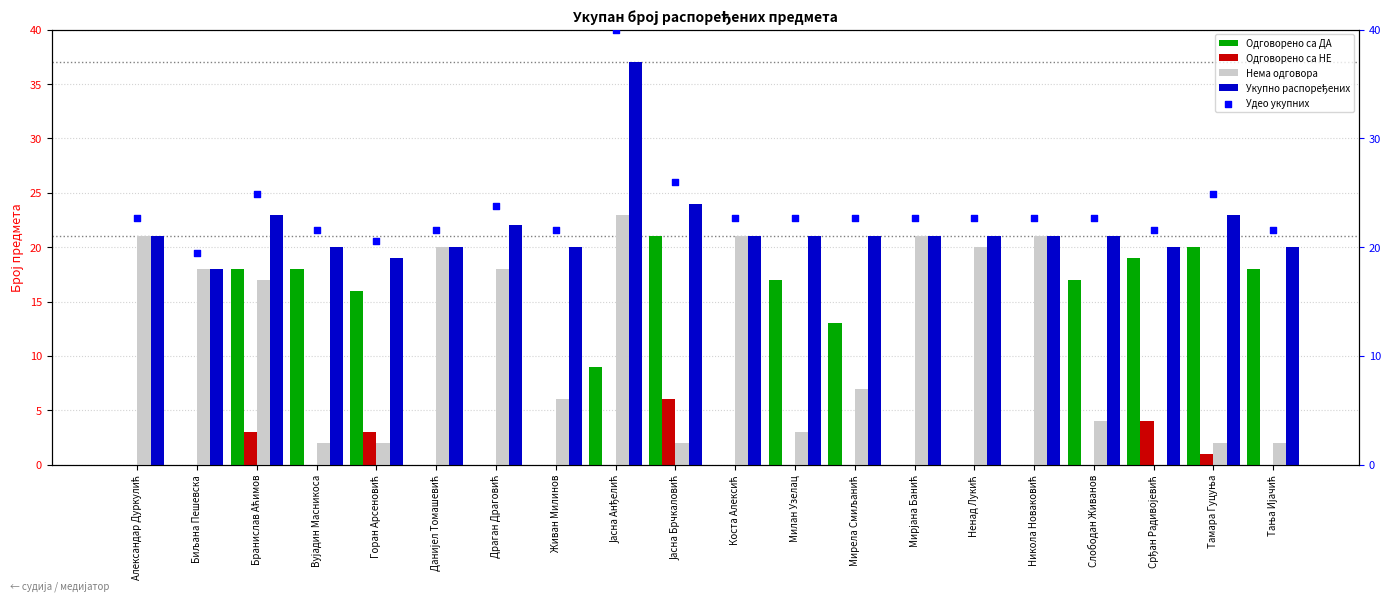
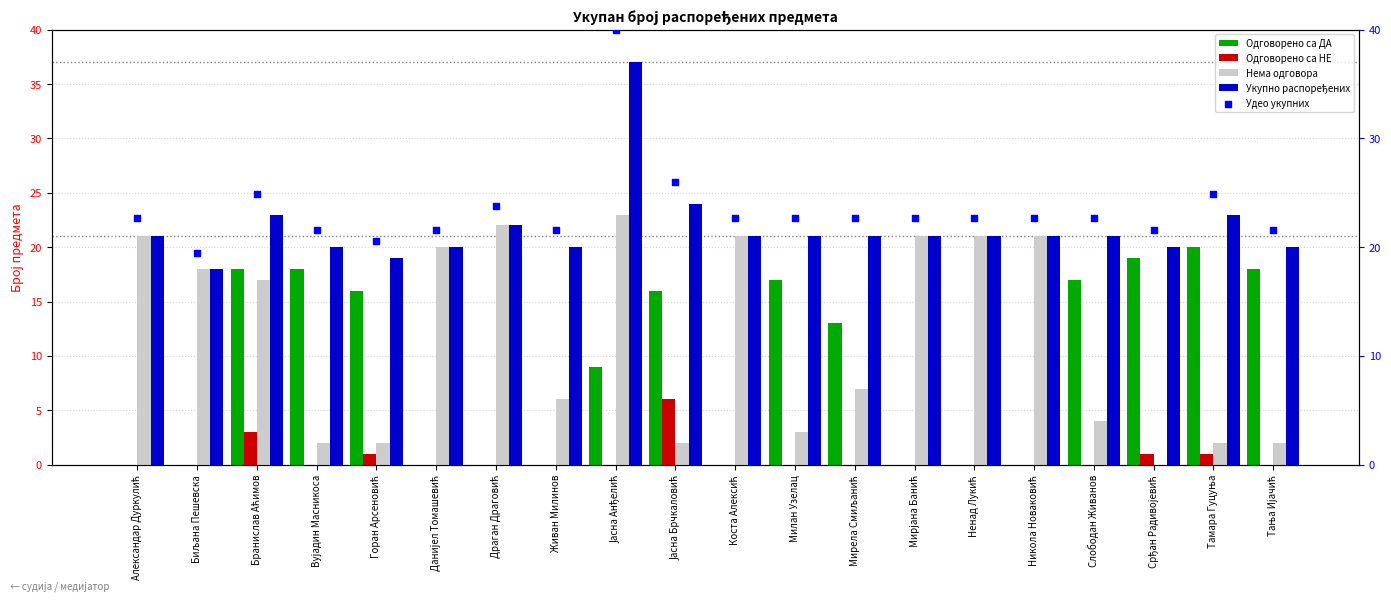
Одговорено са НЕ, Горан Арсеновић: 3 -> 1
Нема одговора, Драган Драговић: 18 -> 22
Одговорено са ДА, Јасна Брчкаловић: 21 -> 16
Нема одговора, Ненад Лукић: 20 -> 21
Одговорено са НЕ, Срђан Радивојевић: 4 -> 1
